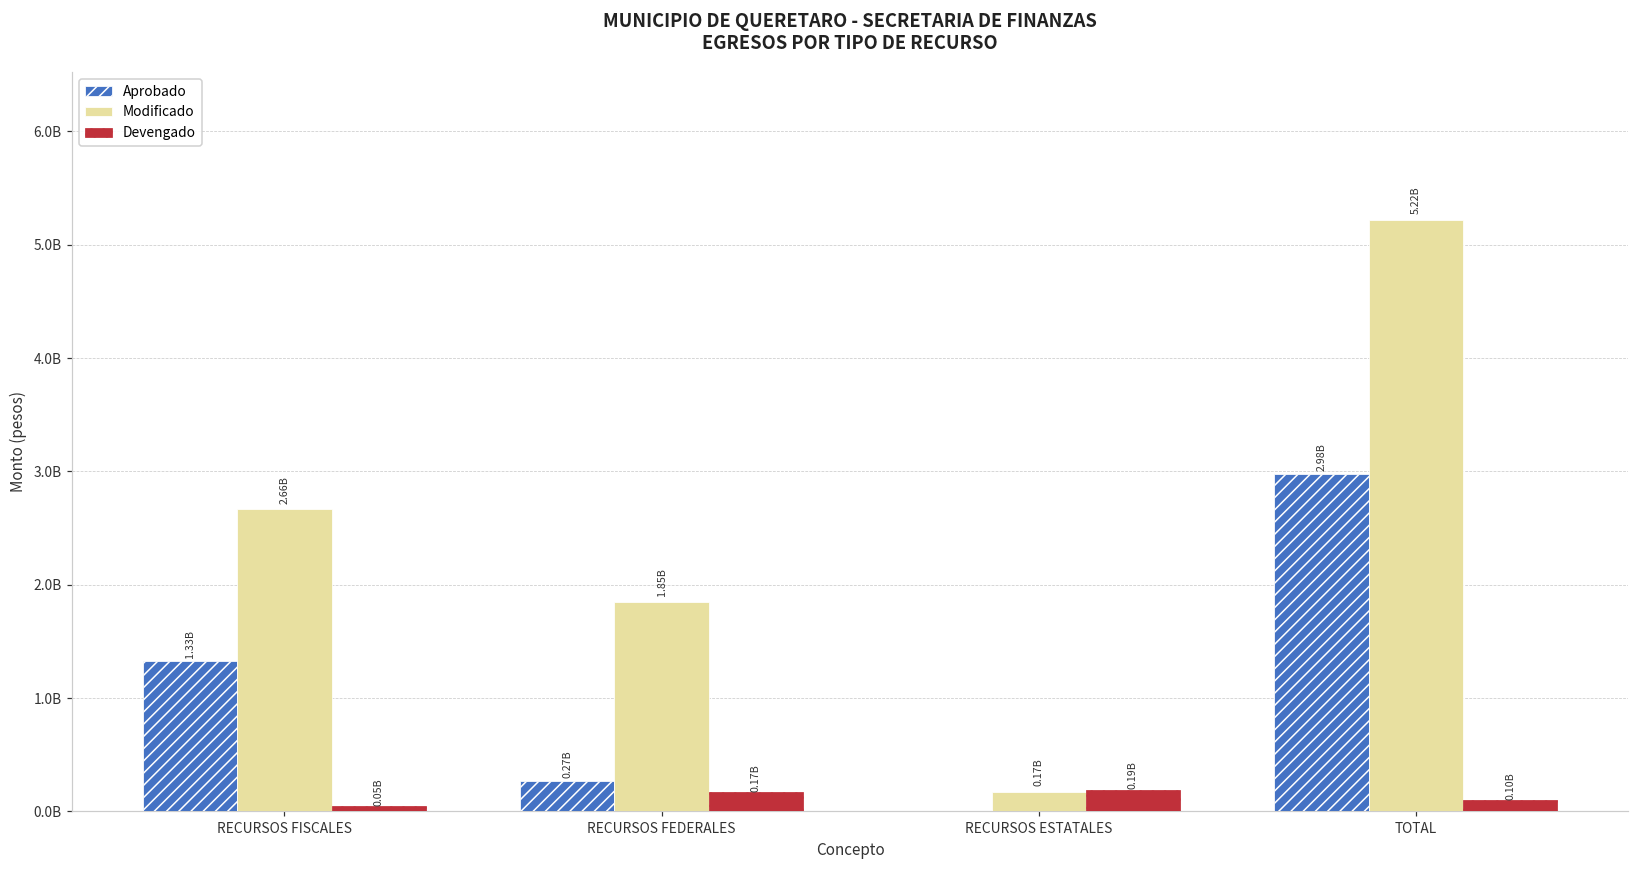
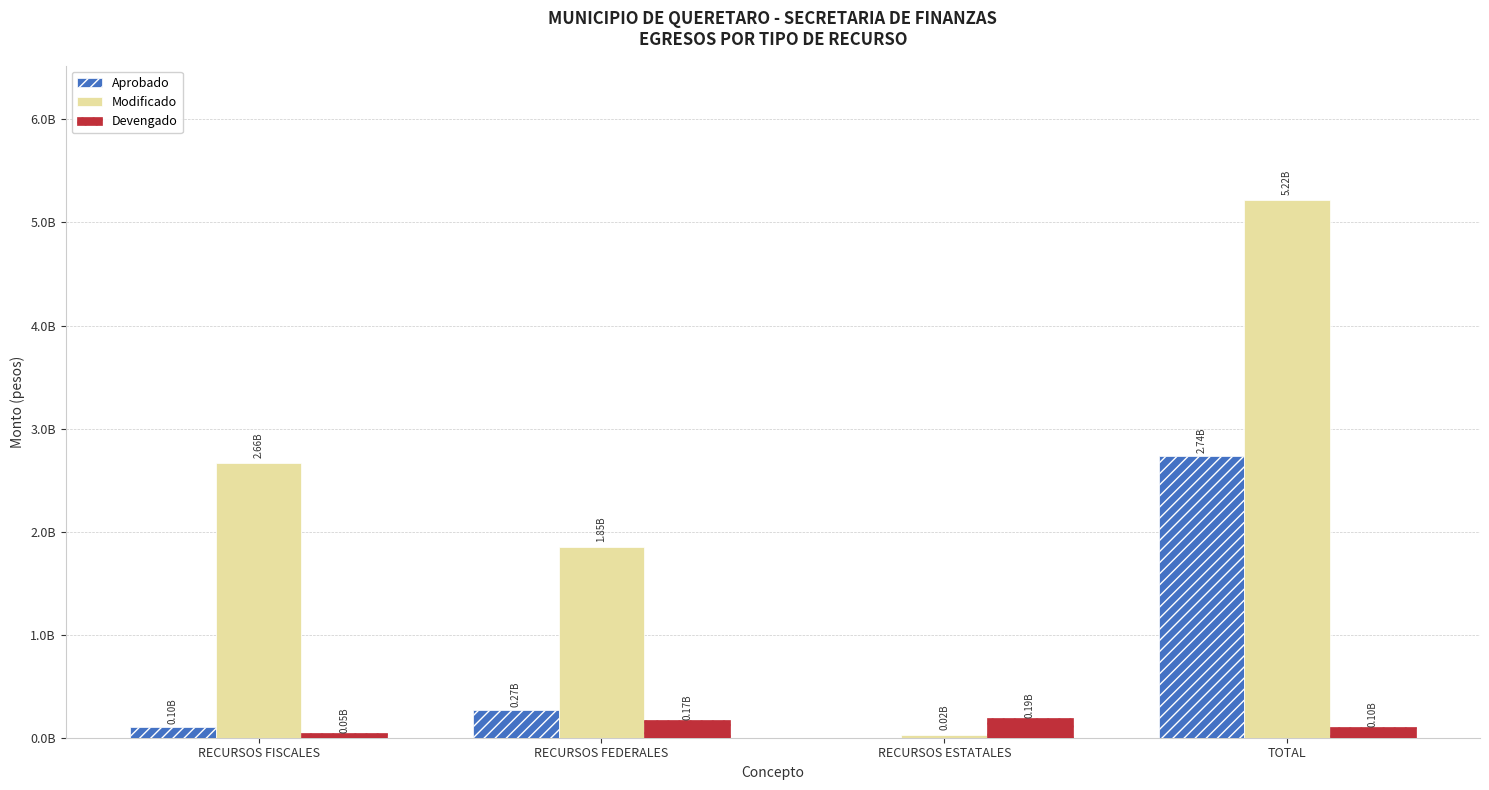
Aprobado, RECURSOS FISCALES: 1.33B -> 0.10B
Modificado, RECURSOS ESTATALES: 0.17B -> 0.02B
Aprobado, TOTAL: 2.98B -> 2.74B
